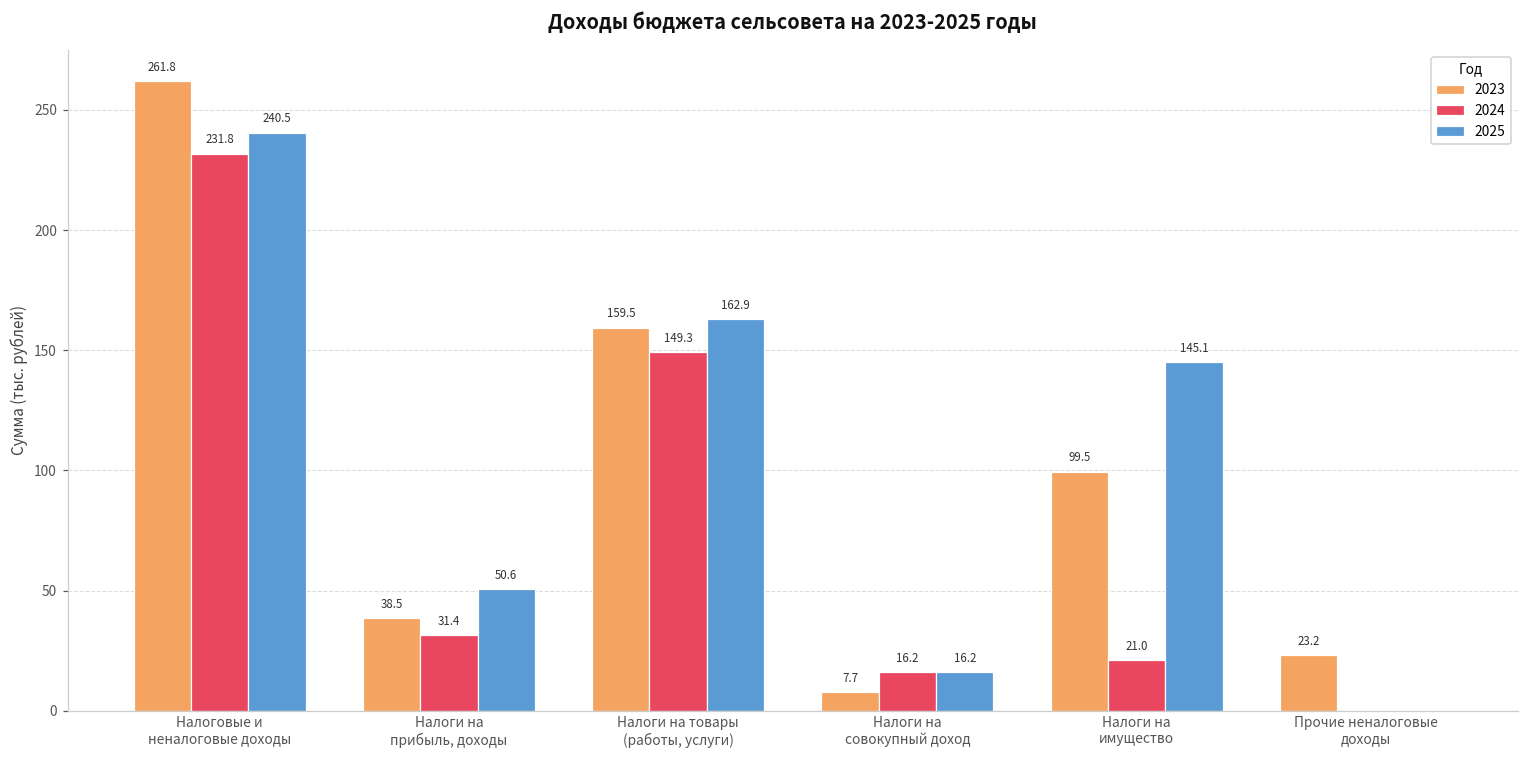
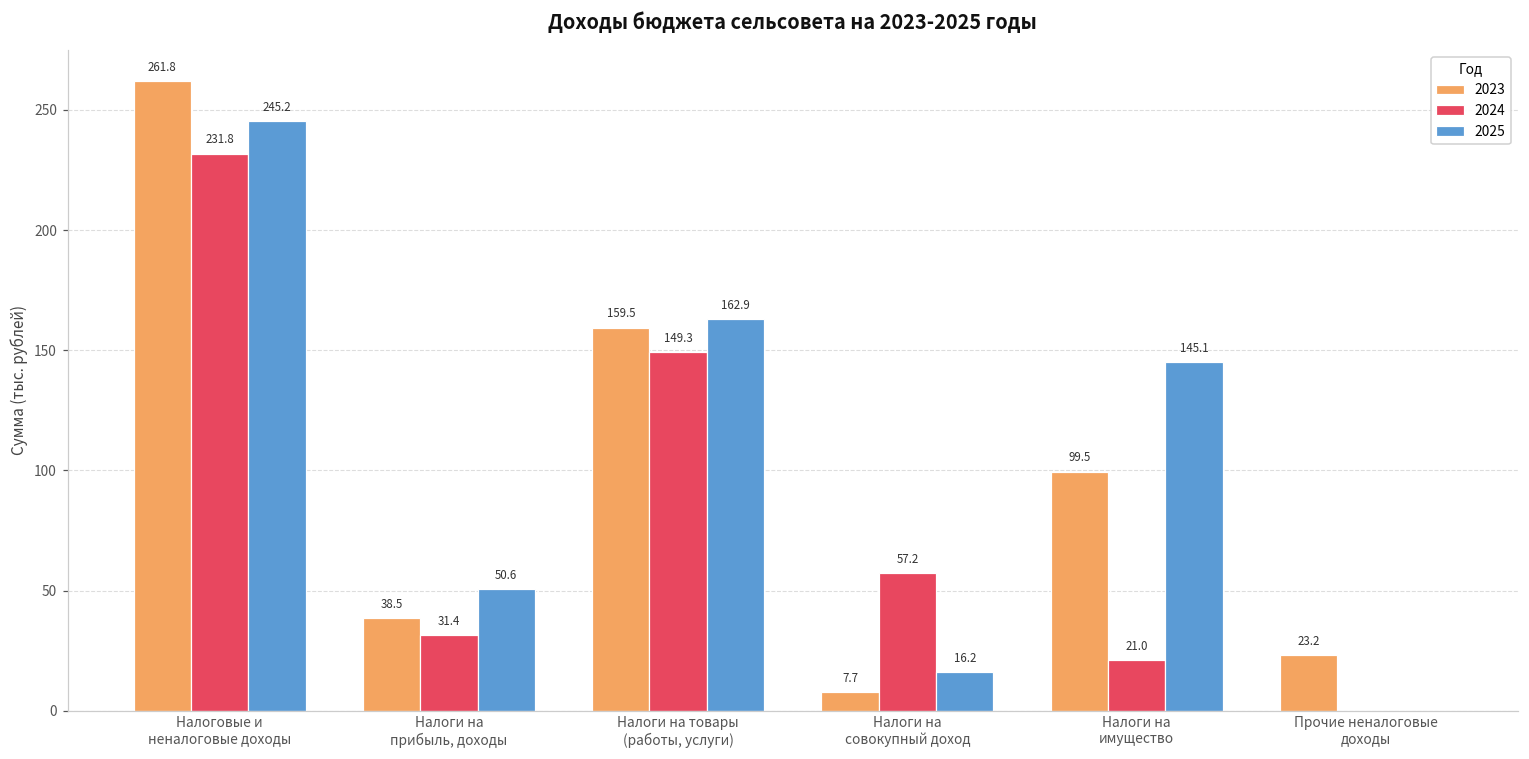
2025, Налоговые и неналоговые доходы: 240.5 -> 245.2
2024, Налоги на совокупный доход: 16.2 -> 57.2
